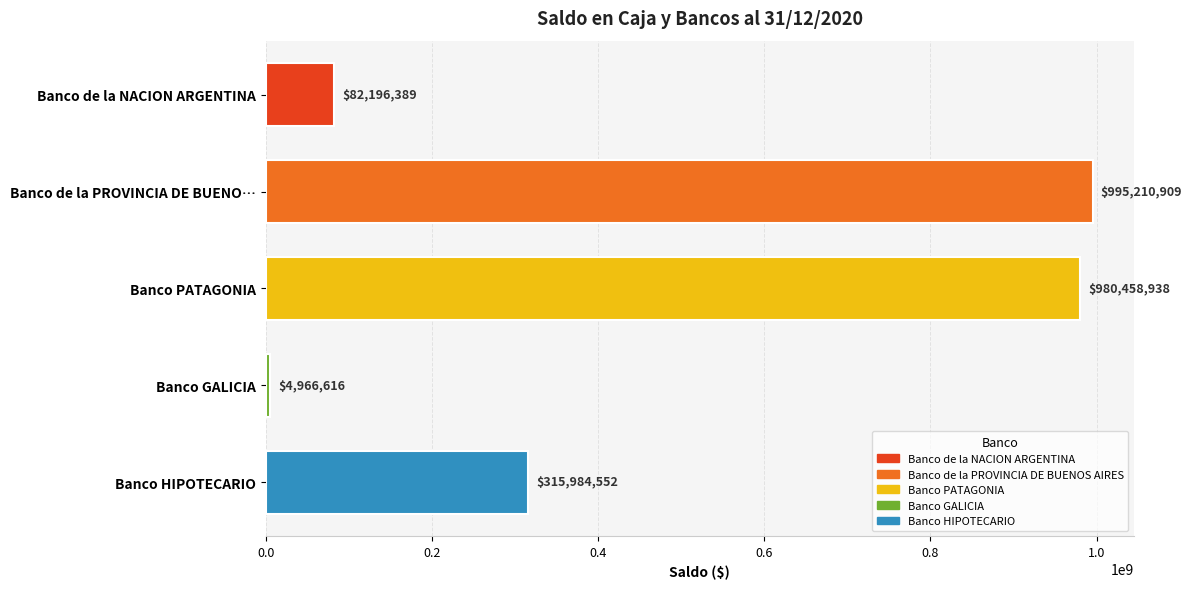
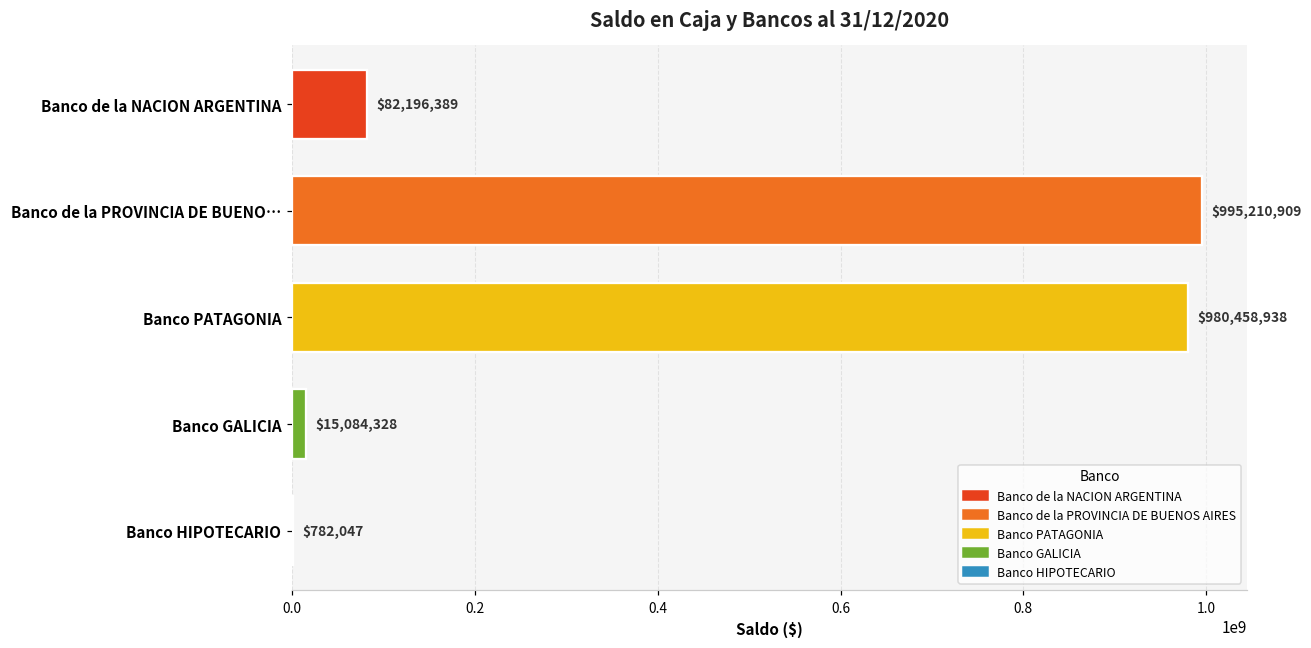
Banco GALICIA: $4,966,616 -> $15,084,328
Banco HIPOTECARIO: $315,984,552 -> $782,047
